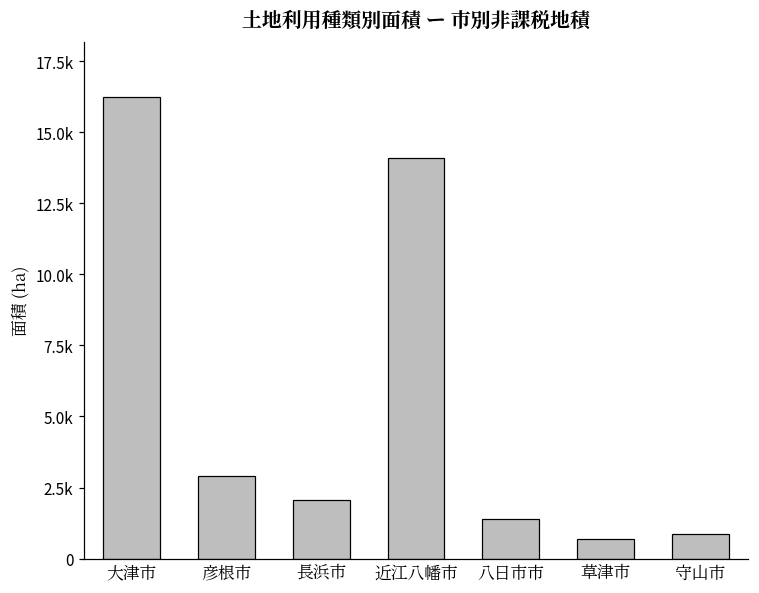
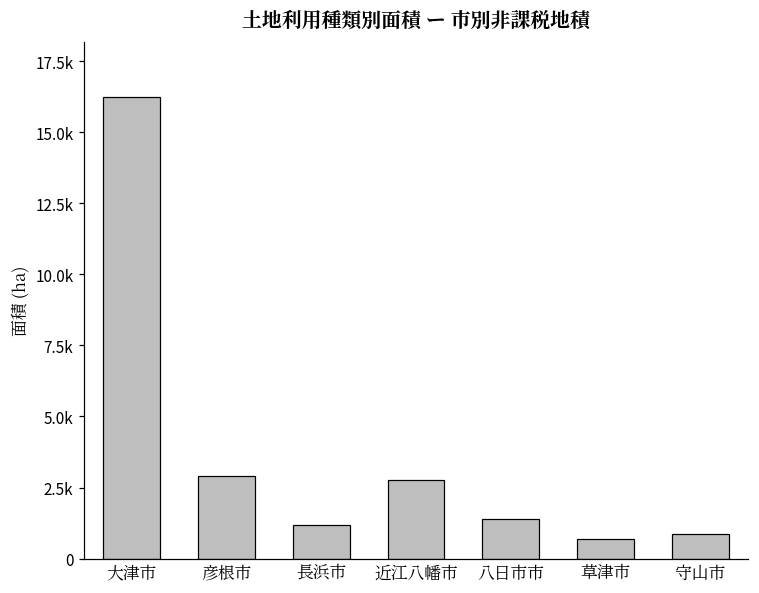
長浜市: 2100 -> 1200
近江八幡市: 14100 -> 2800
